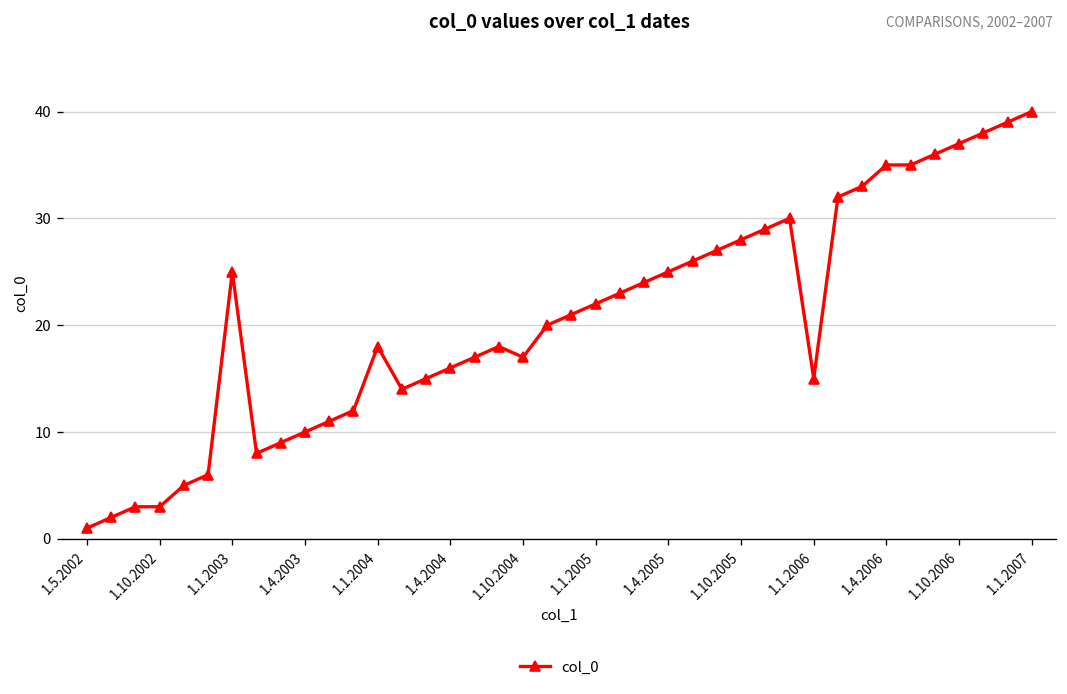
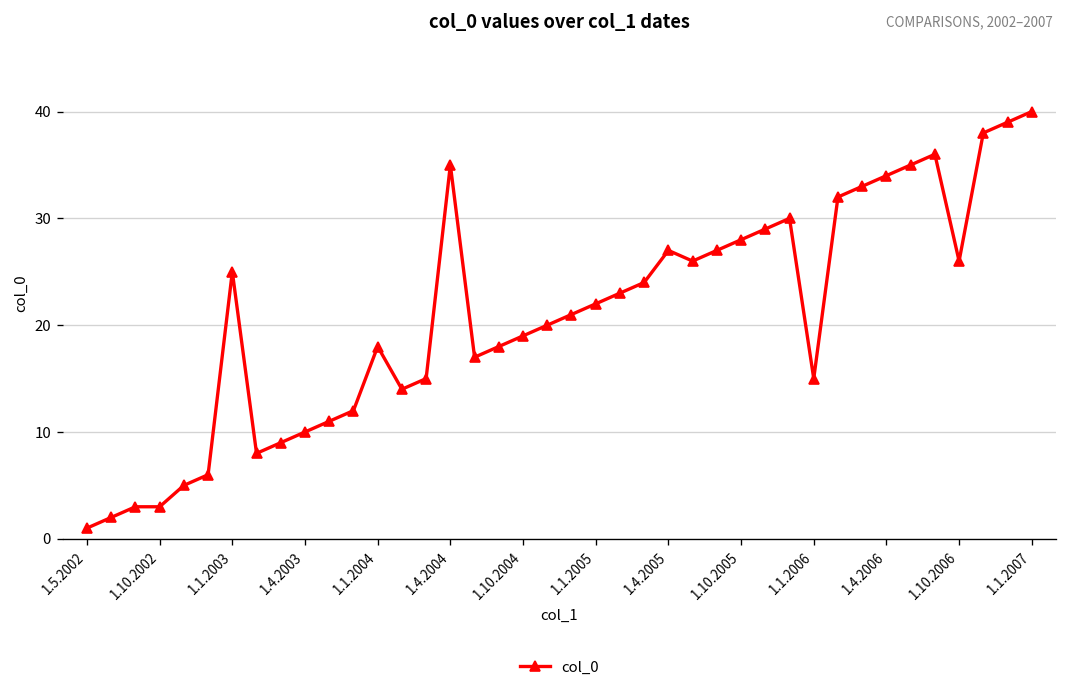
1.4.2004: 16 -> 35
1.10.2004: 17 -> 19
1.4.2005: 25 -> 27
1.4.2006: 35 -> 34
1.10.2006: 37 -> 26
